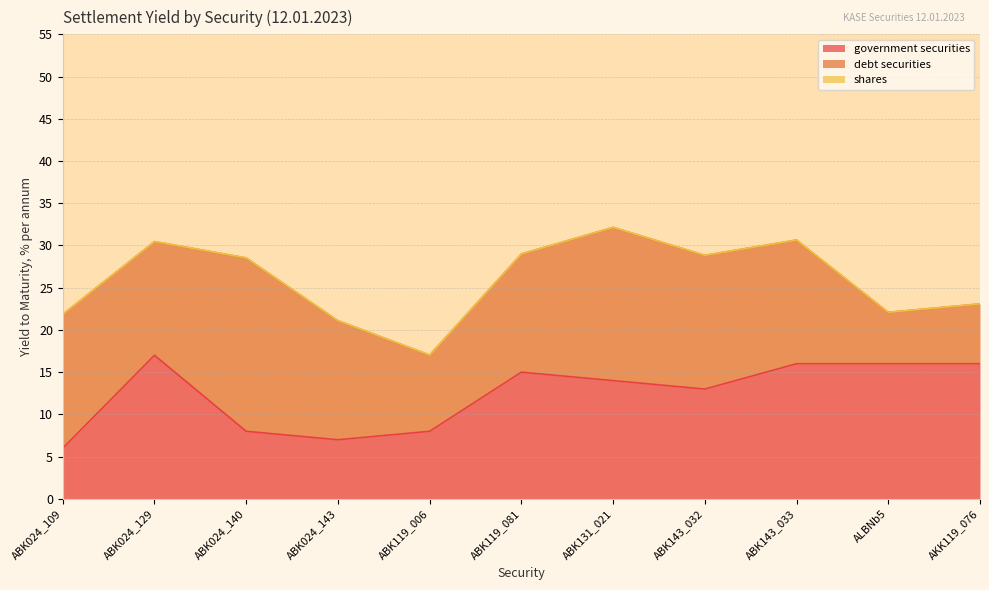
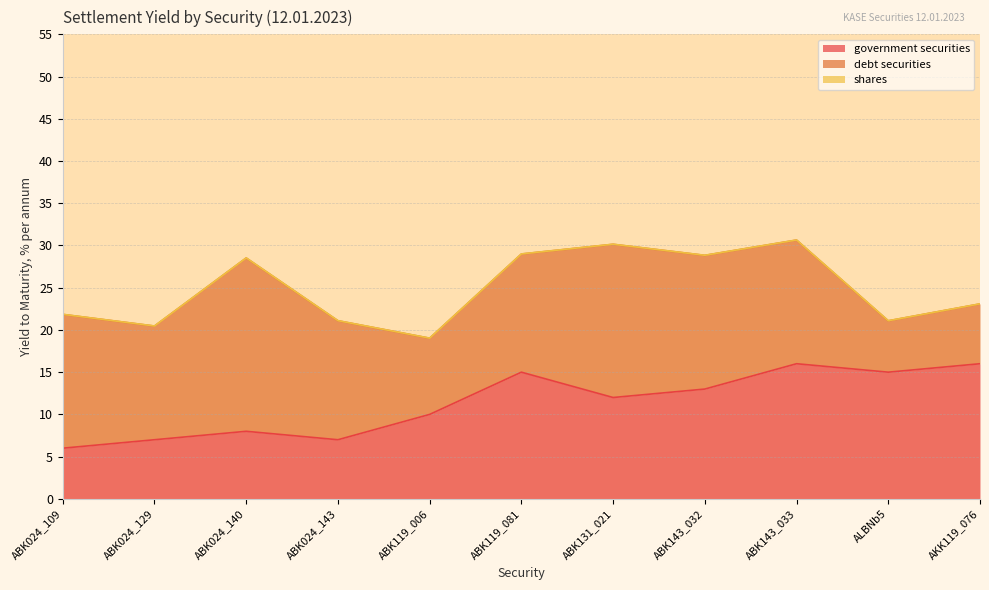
government securities, ABK024_129: 17 -> 7
government securities, ABK119_006: 8 -> 10
government securities, ABK131_021: 14 -> 12
government securities, ALBNb5: 16 -> 15
